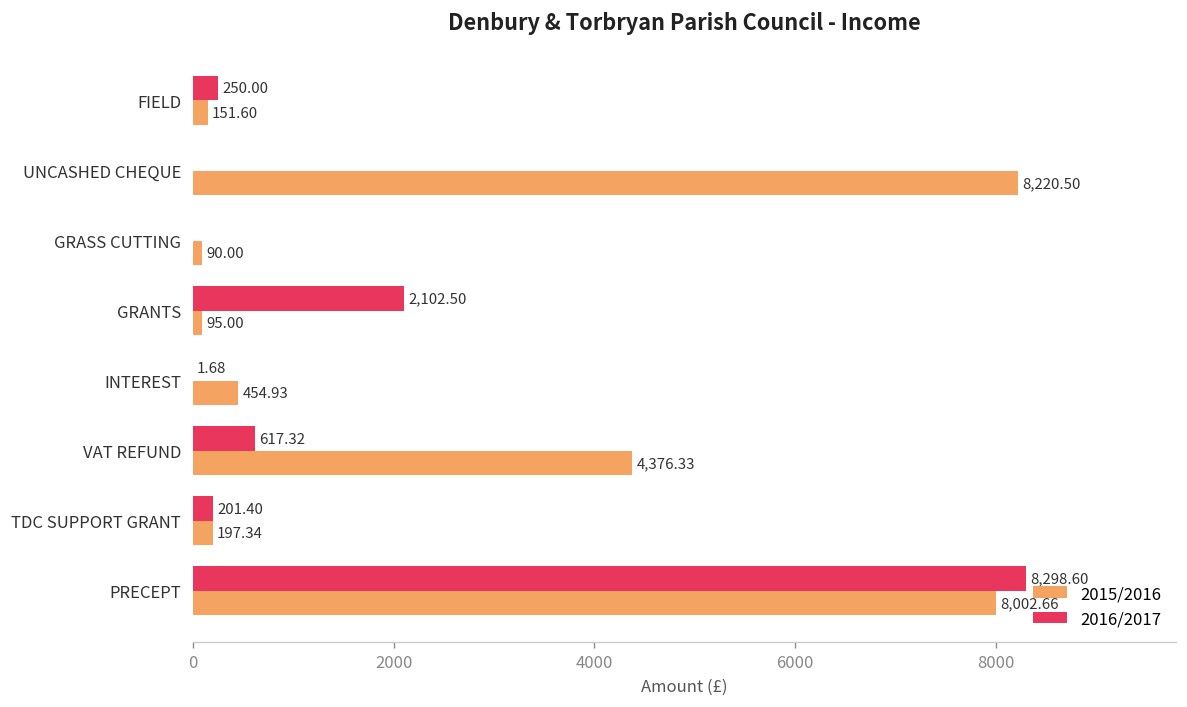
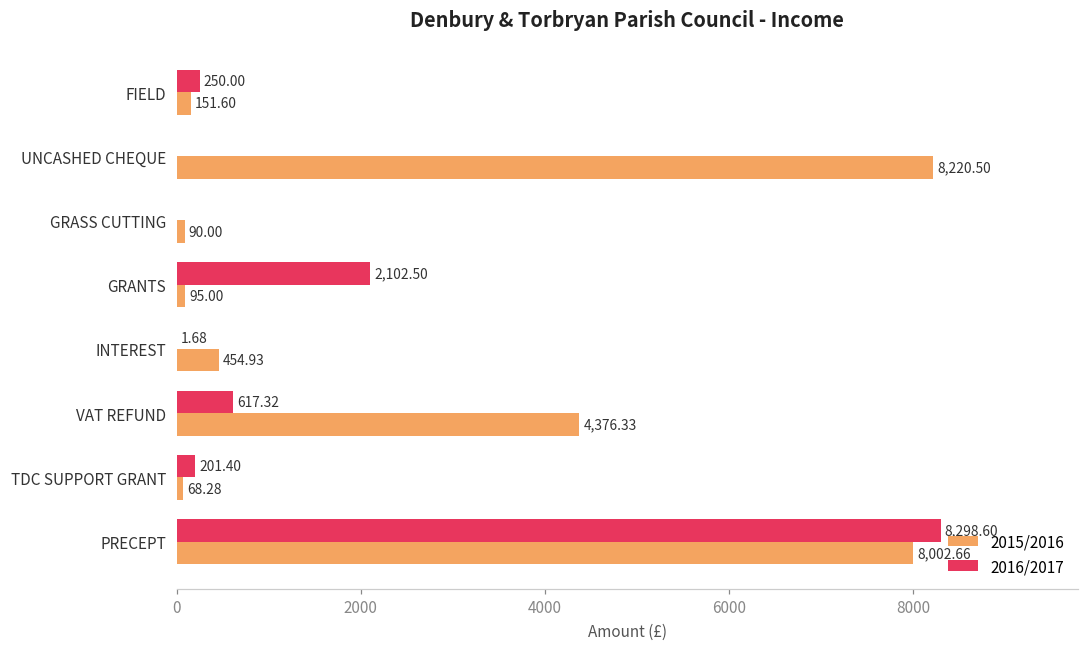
2015/2016, TDC SUPPORT GRANT: 197.34 -> 68.28
